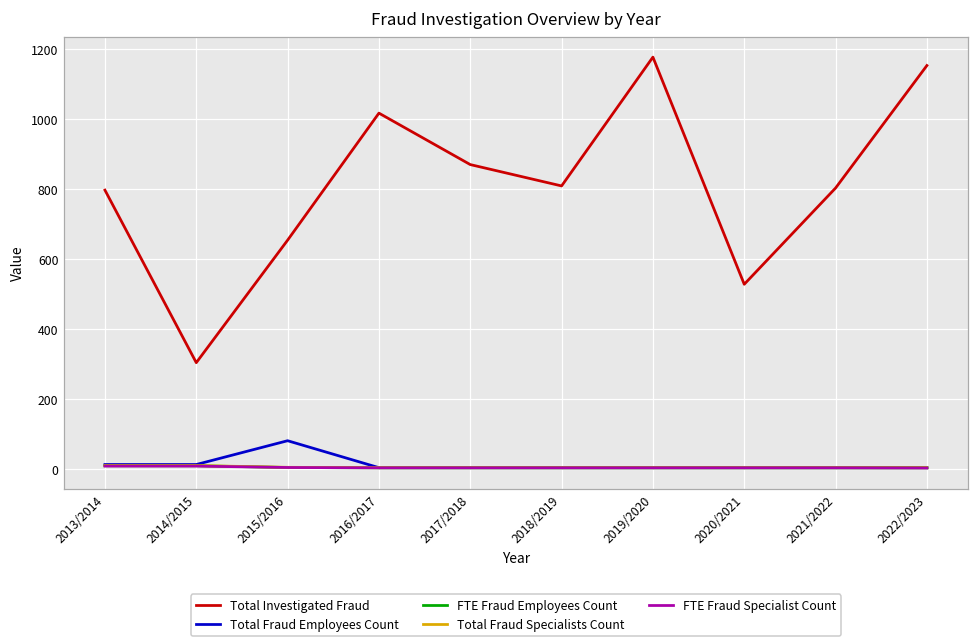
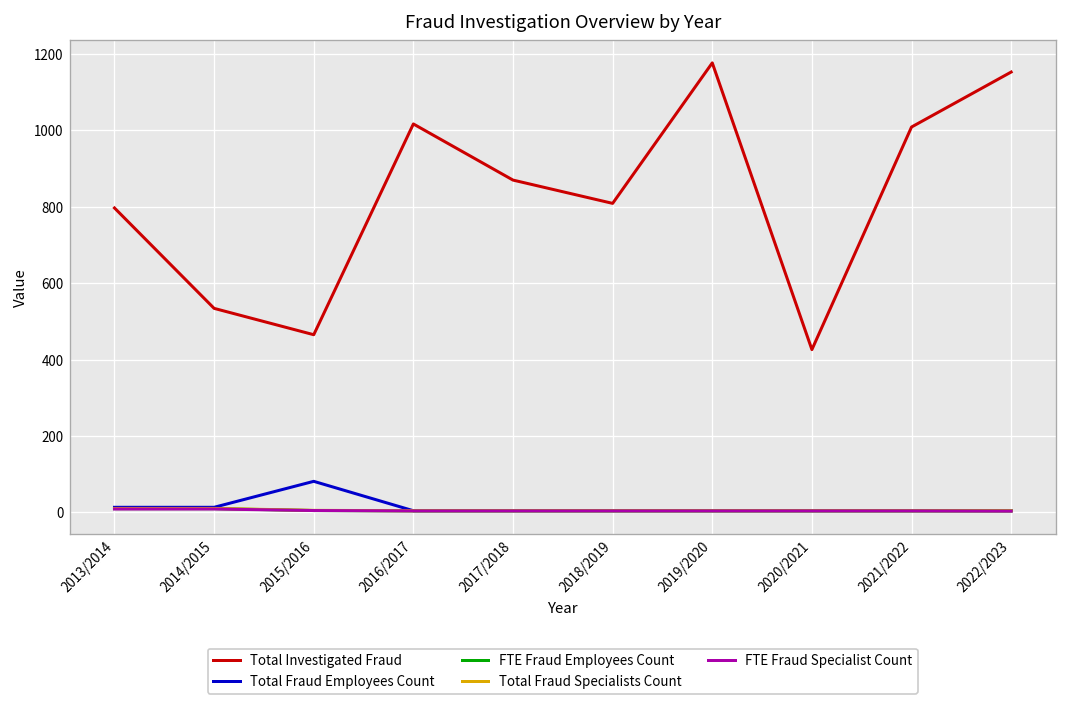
Total Investigated Fraud, 2014/2015: 300 -> 530
Total Investigated Fraud, 2015/2016: 650 -> 470
Total Investigated Fraud, 2020/2021: 530 -> 430
Total Investigated Fraud, 2021/2022: 800 -> 1010
